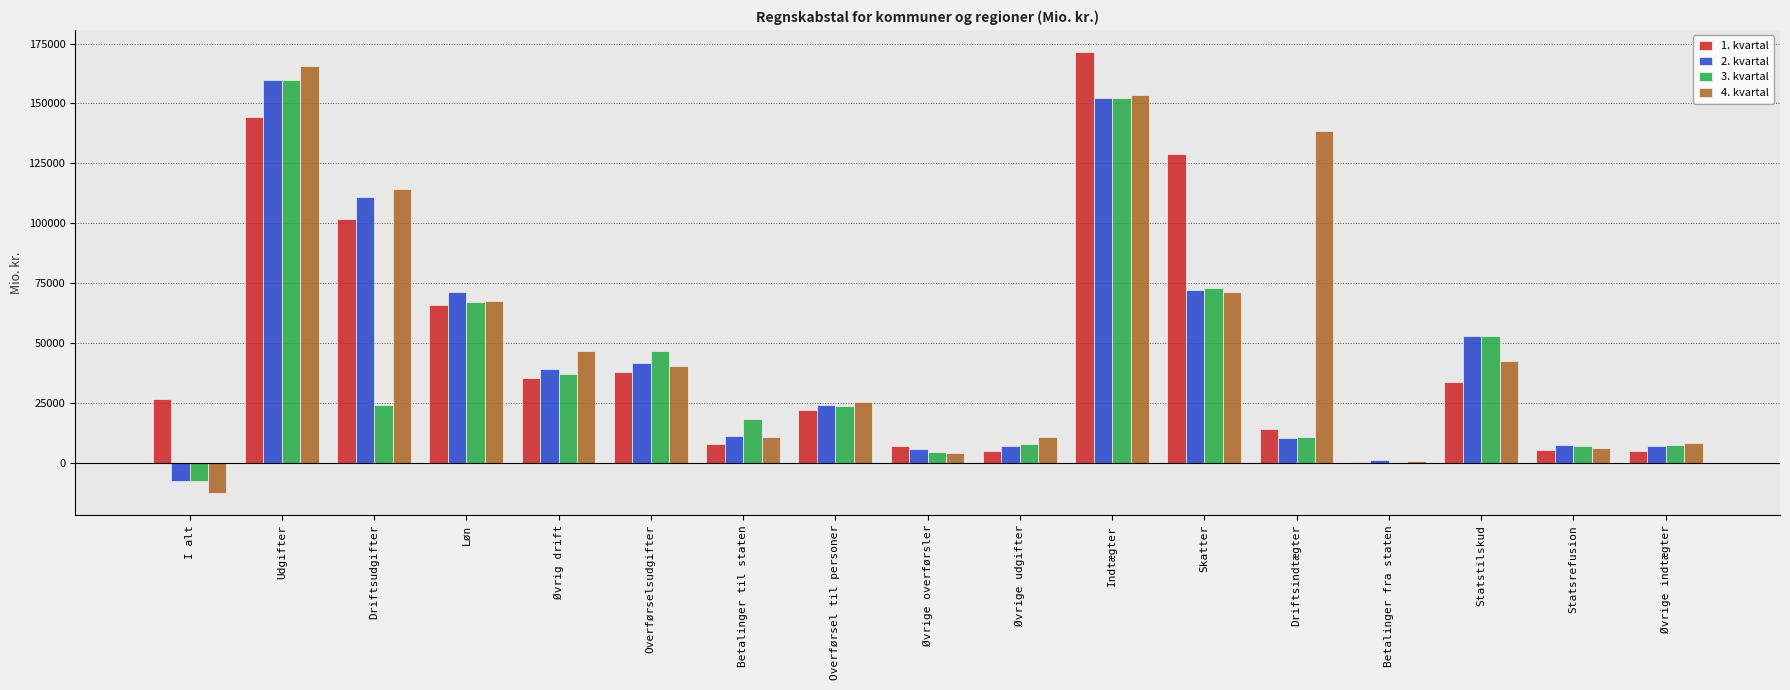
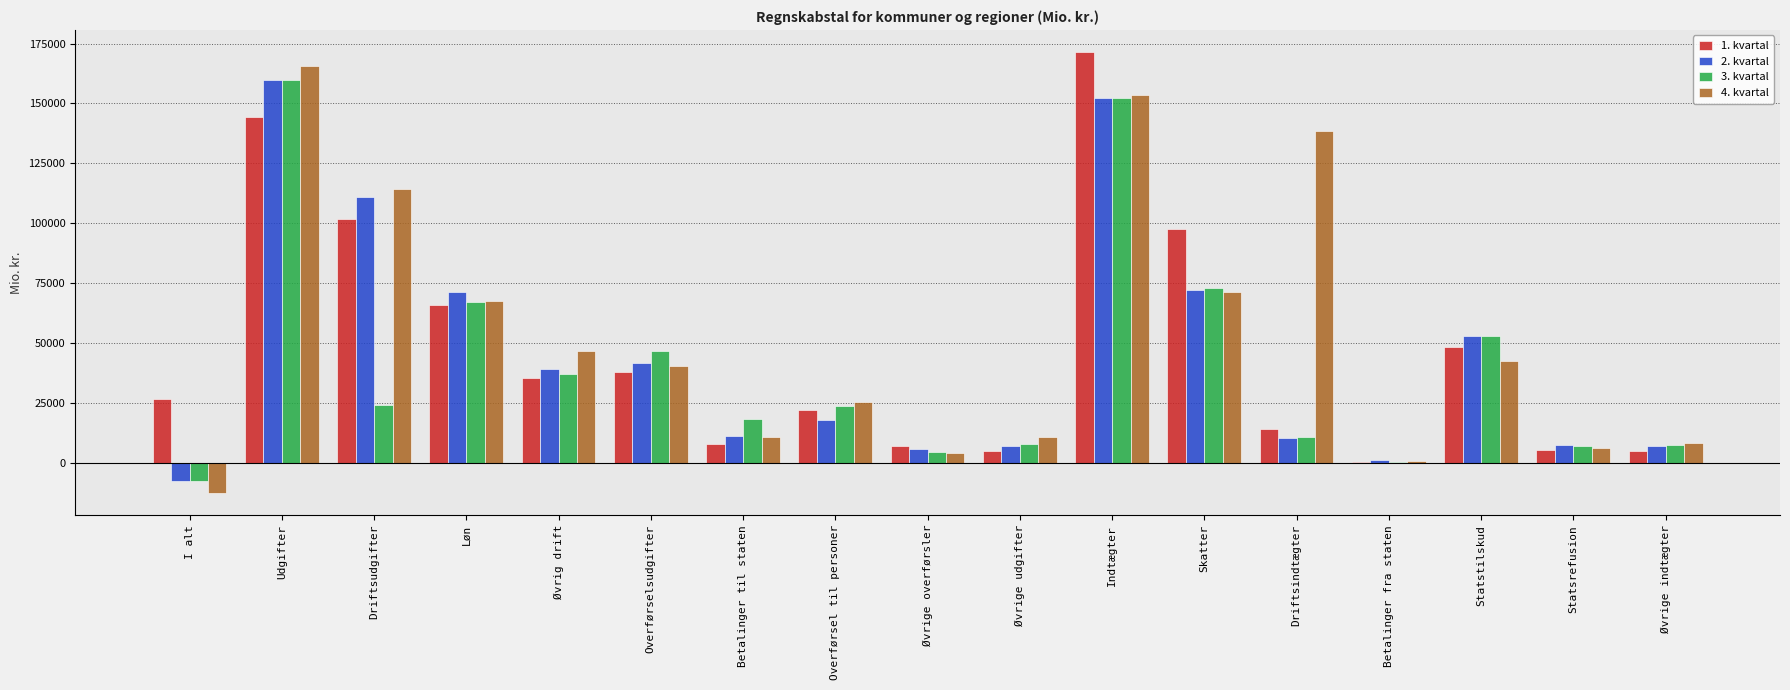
2. kvartal, Overførsel til personer: 24000 -> 18000
1. kvartal, Skatter: 129000 -> 98000
1. kvartal, Statstilskud: 34000 -> 49000
